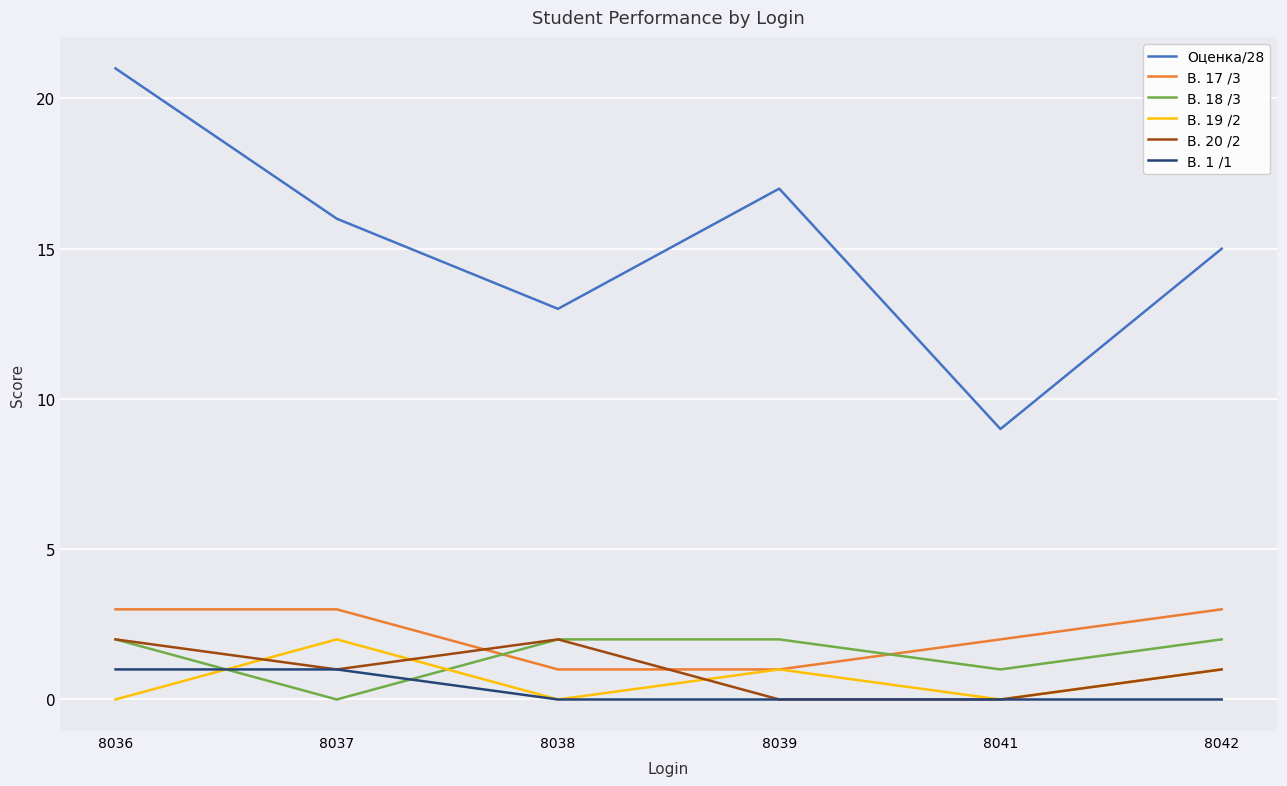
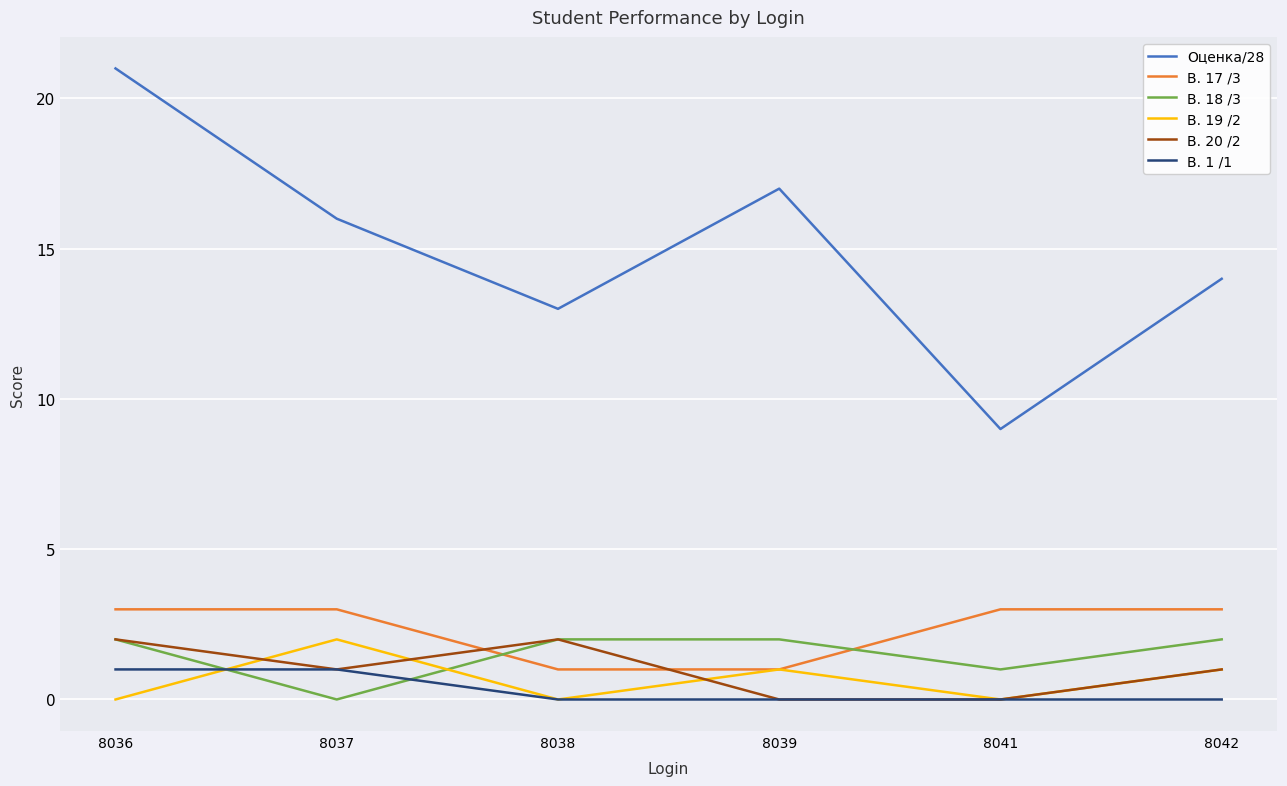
В. 17 /3, 8041: 2 -> 3
Оценка/28, 8042: 15 -> 14
